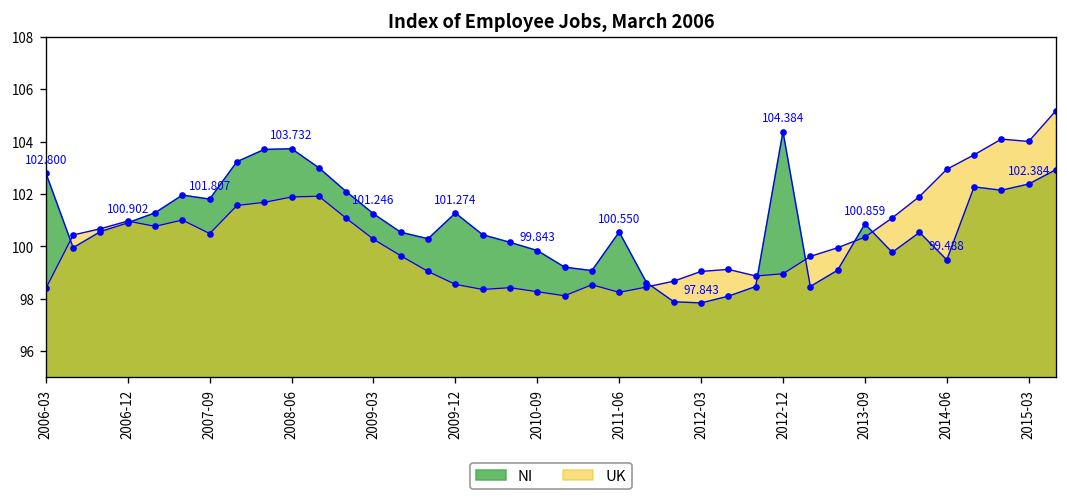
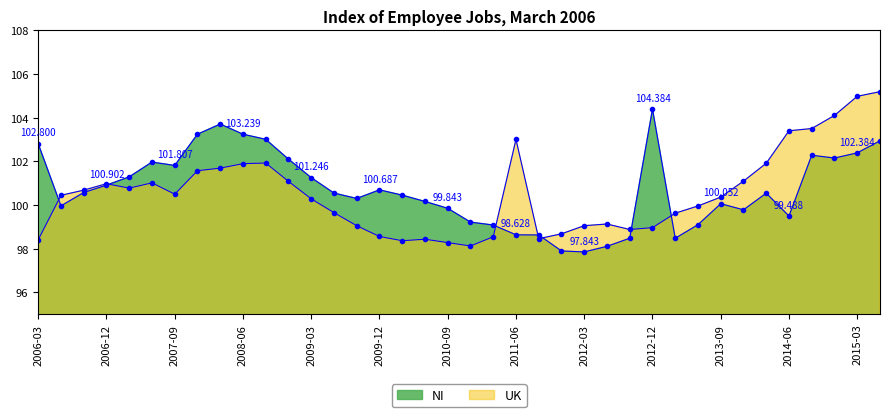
NI, 2008-06: 103.732 -> 103.239
NI, 2009-12: 101.274 -> 100.687
NI, 2011-06: 100.550 -> 98.628
UK, 2011-06: 98.2 -> 103.0
NI, 2013-09: 100.859 -> 100.052
UK, 2014-06: 102.9 -> 103.4
UK, 2015-03: 104.0 -> 105.0
